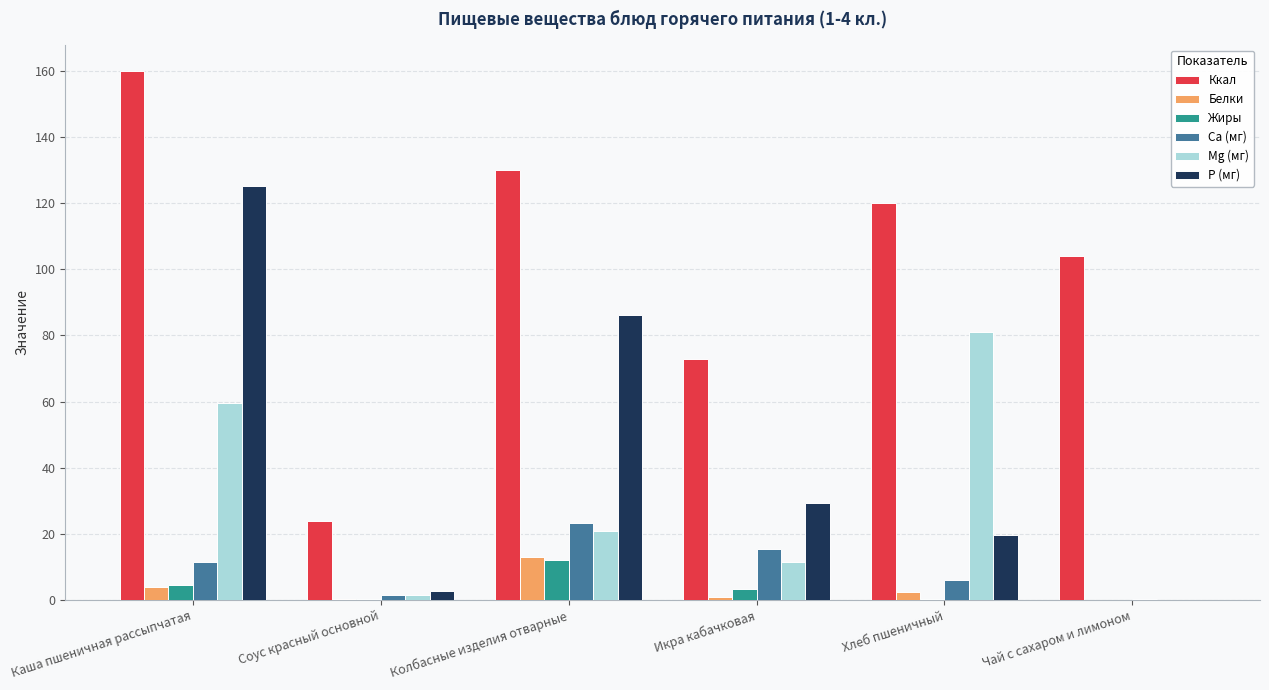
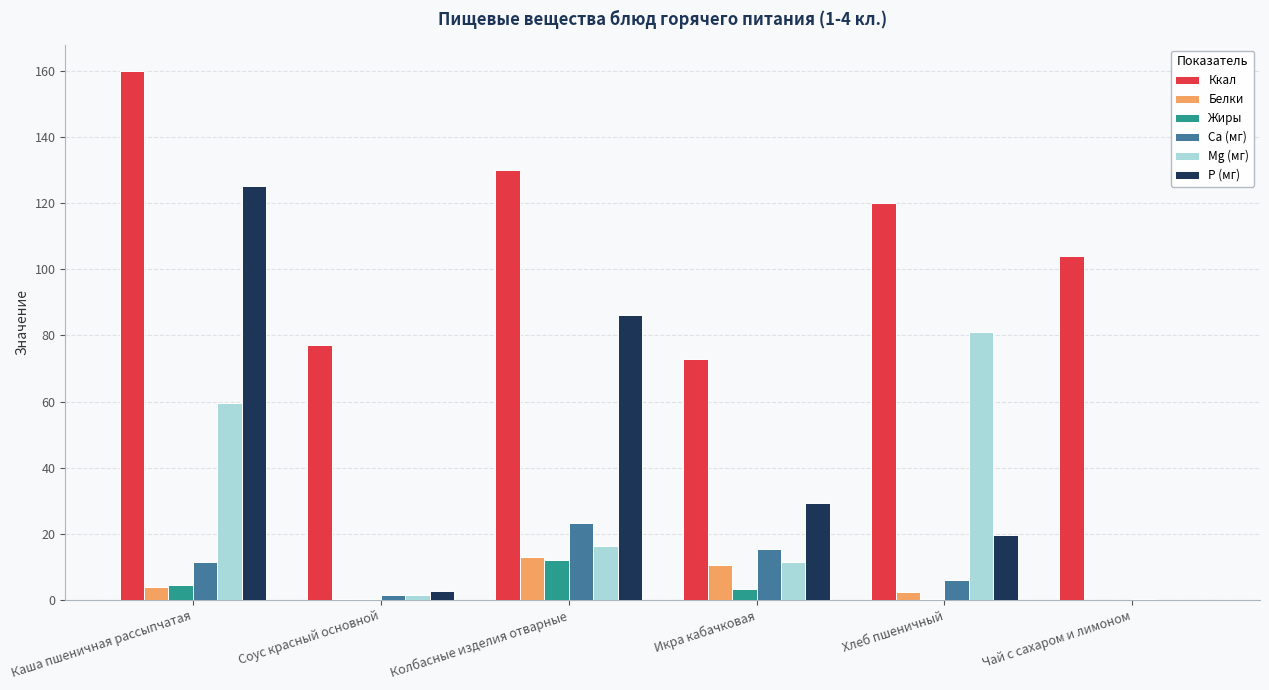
Ккал, Соус красный основной: 24 -> 77
Mg (мг), Колбасные изделия отварные: 21 -> 16
Белки, Икра кабачковая: 1 -> 11
